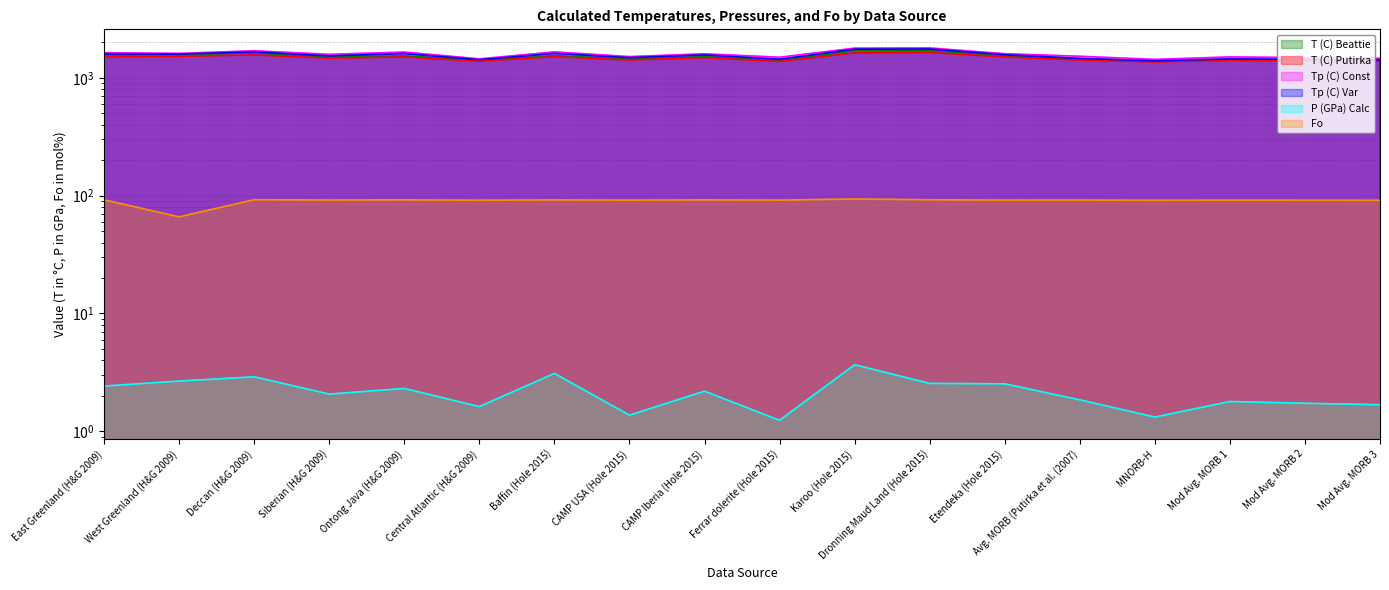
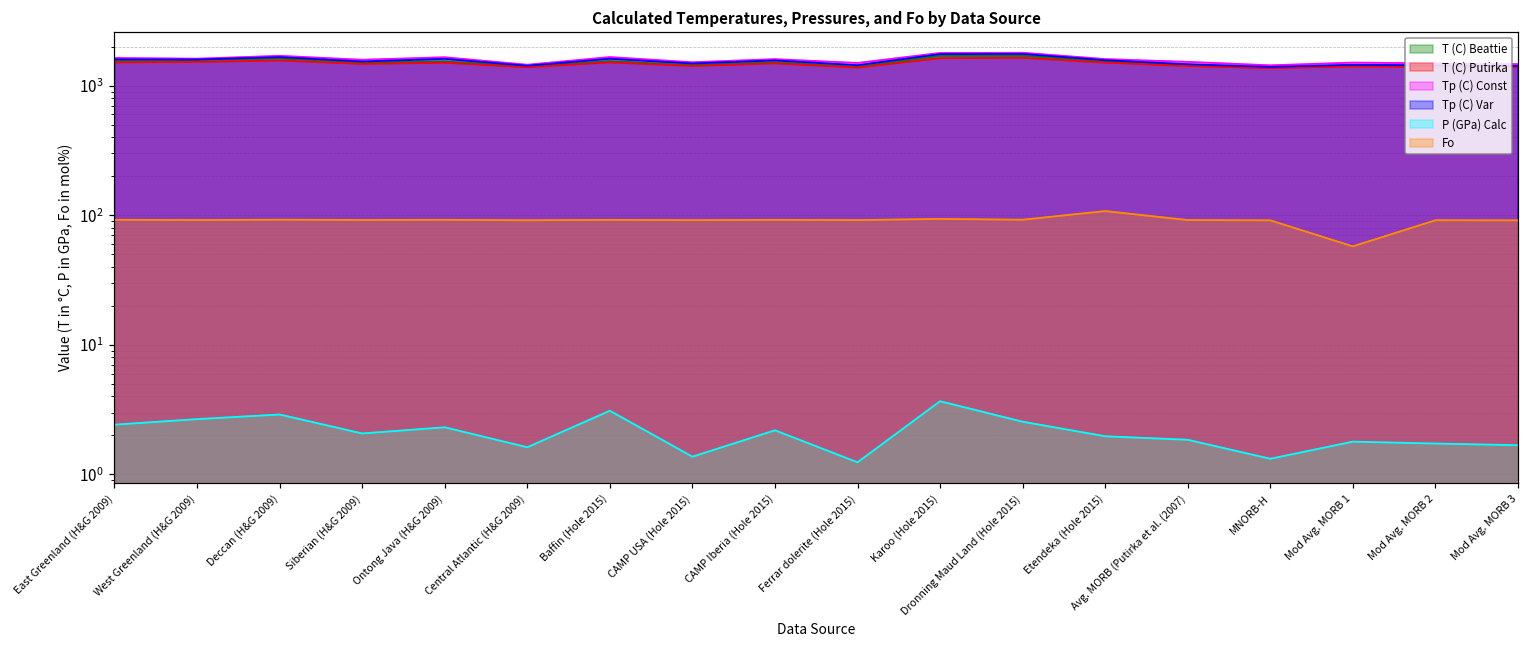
Fo, West Greenland (H&G 2009): 70 -> 90
P (GPa) Calc, Etendeka (Hole 2015): 2.5 -> 2.0
Fo, Etendeka (Hole 2015): 90 -> 110
Fo, Mod Avg. MORB 1: 90 -> 60
